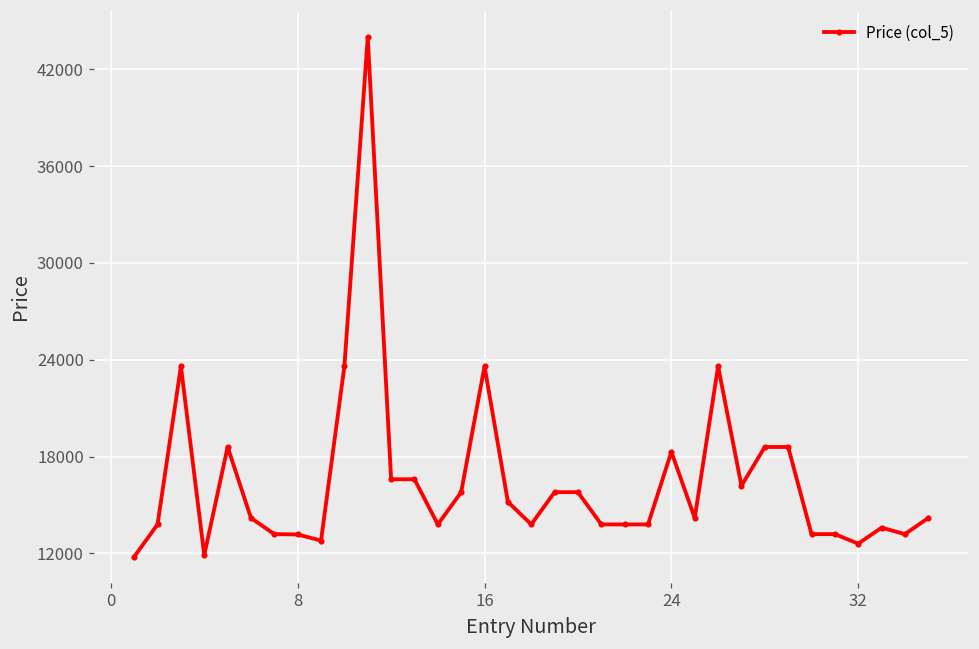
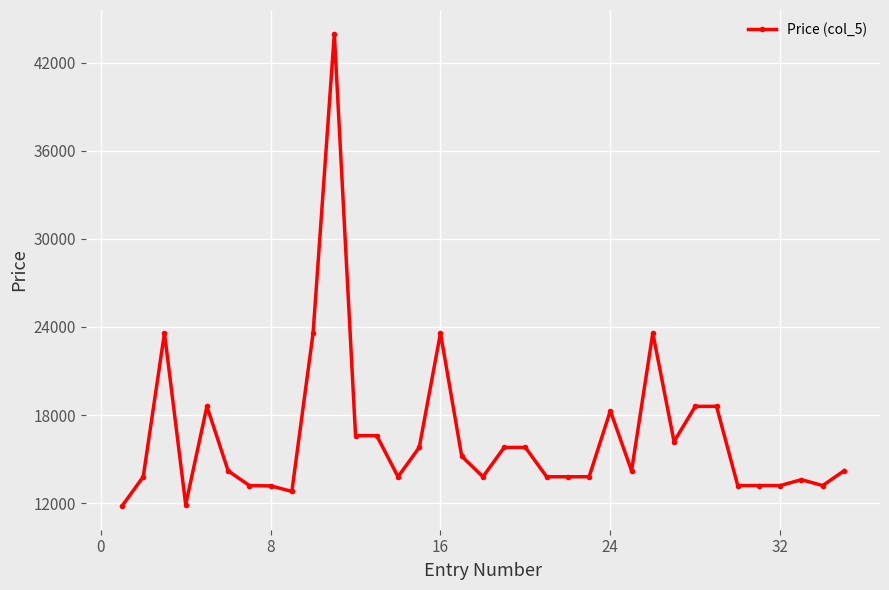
32: 12600 -> 13200
